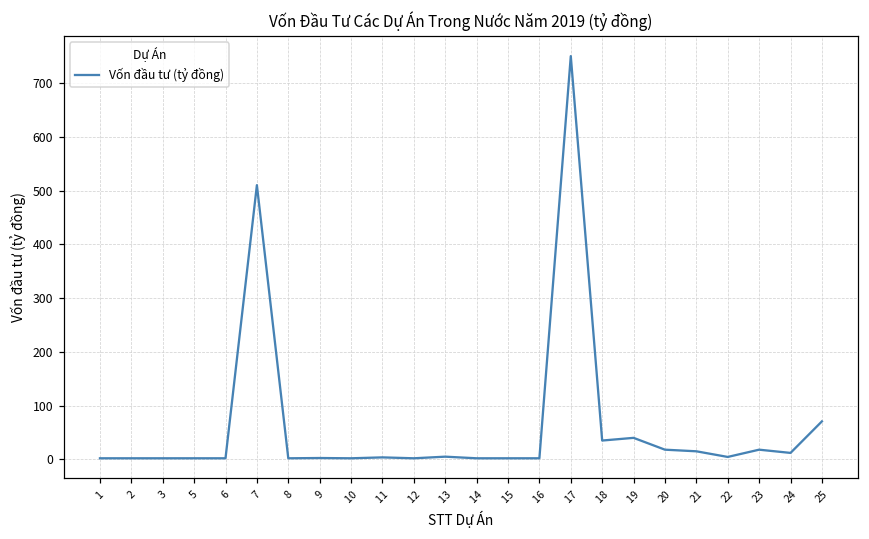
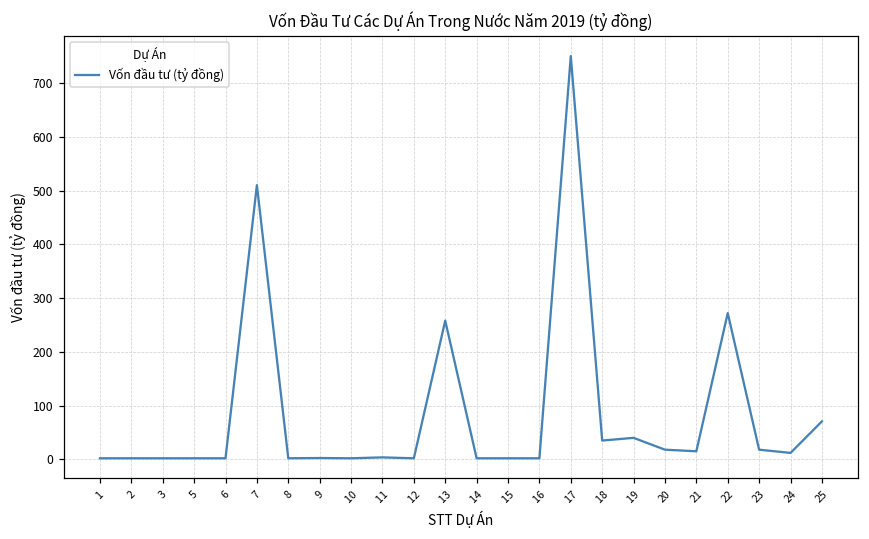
13: 10 -> 260
22: 0 -> 270
